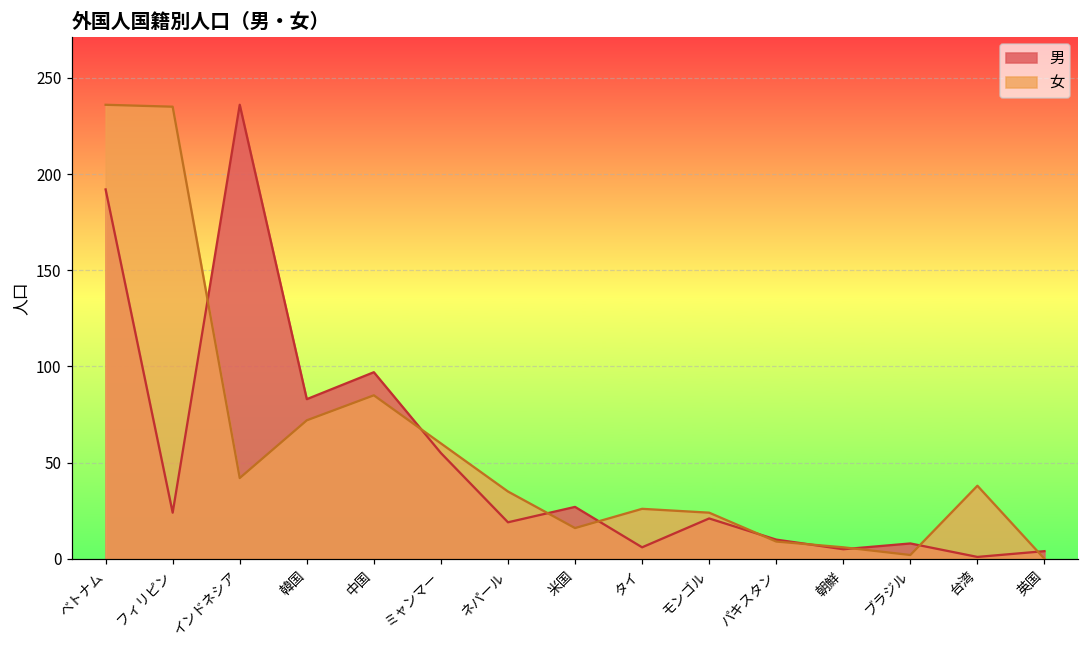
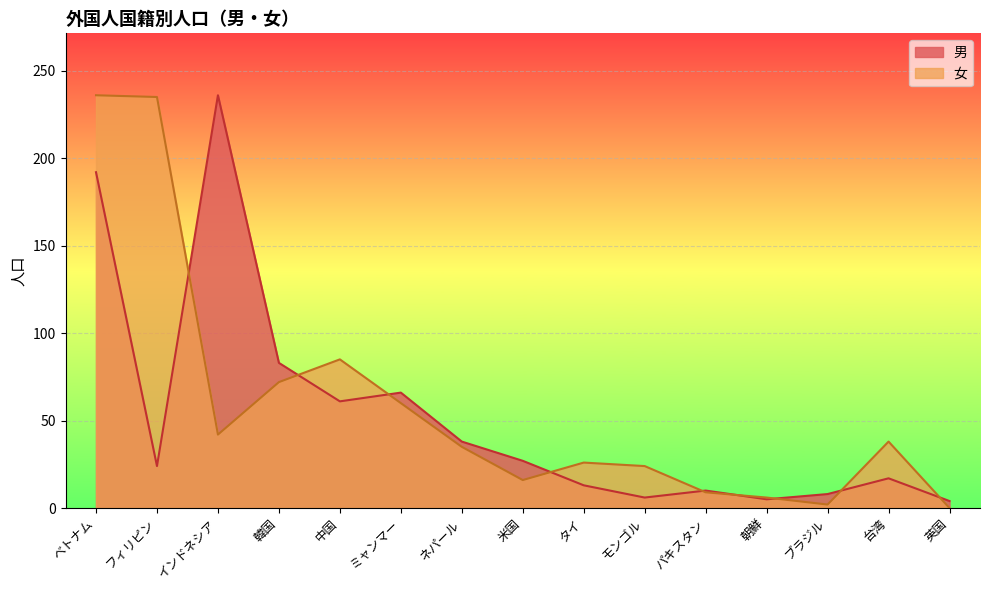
男, 中国: 97 -> 61
男, ミャンマー: 55 -> 66
男, ネパール: 19 -> 38
男, タイ: 6 -> 13
男, モンゴル: 21 -> 6
男, 台湾: 1 -> 17
